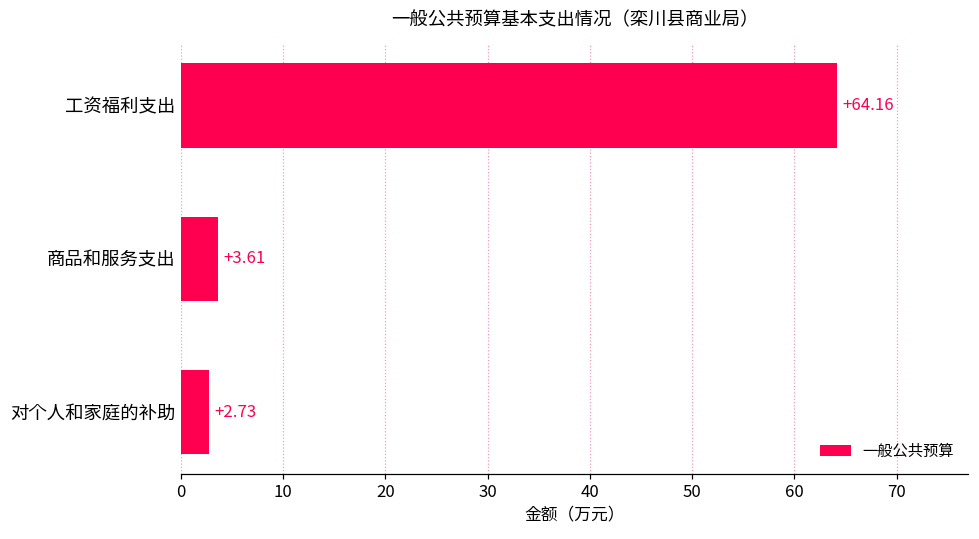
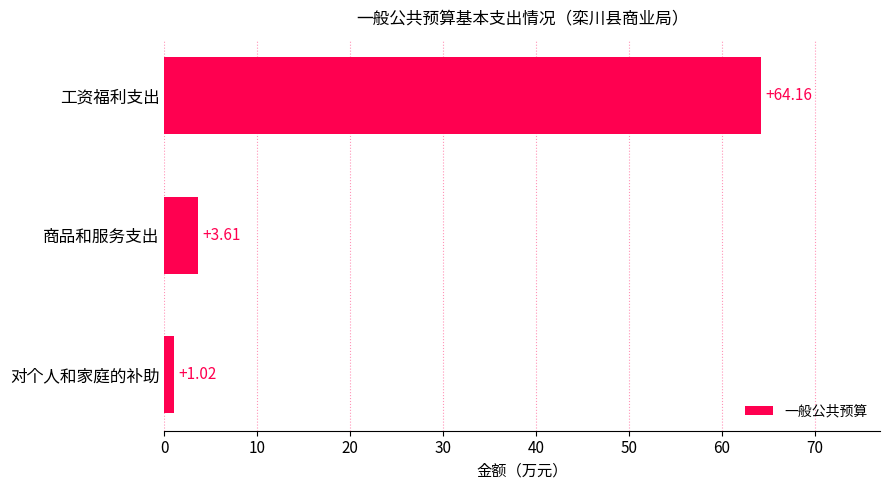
对个人和家庭的补助: +2.73 -> +1.02
